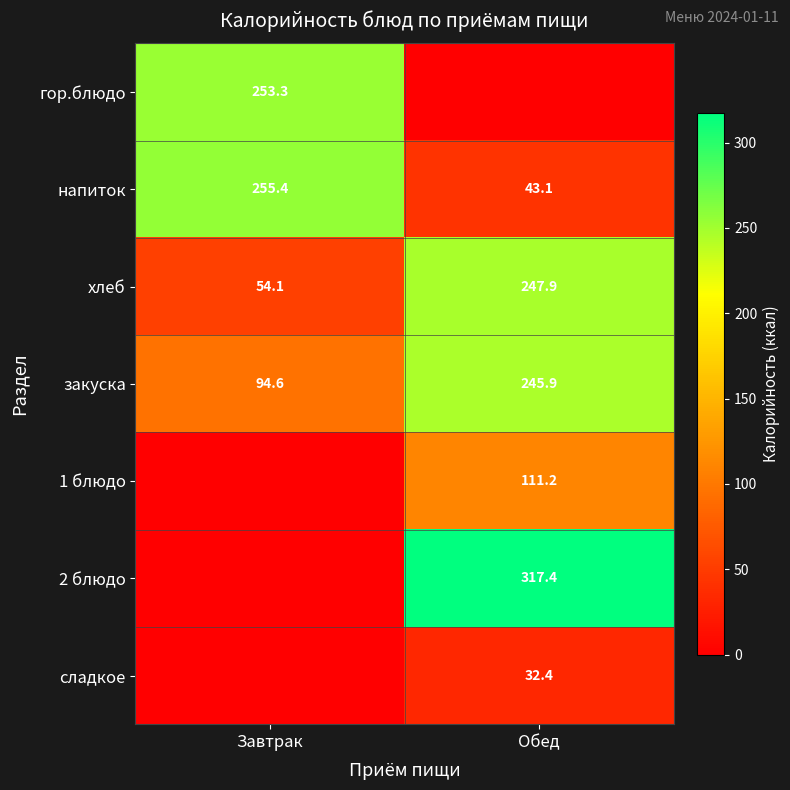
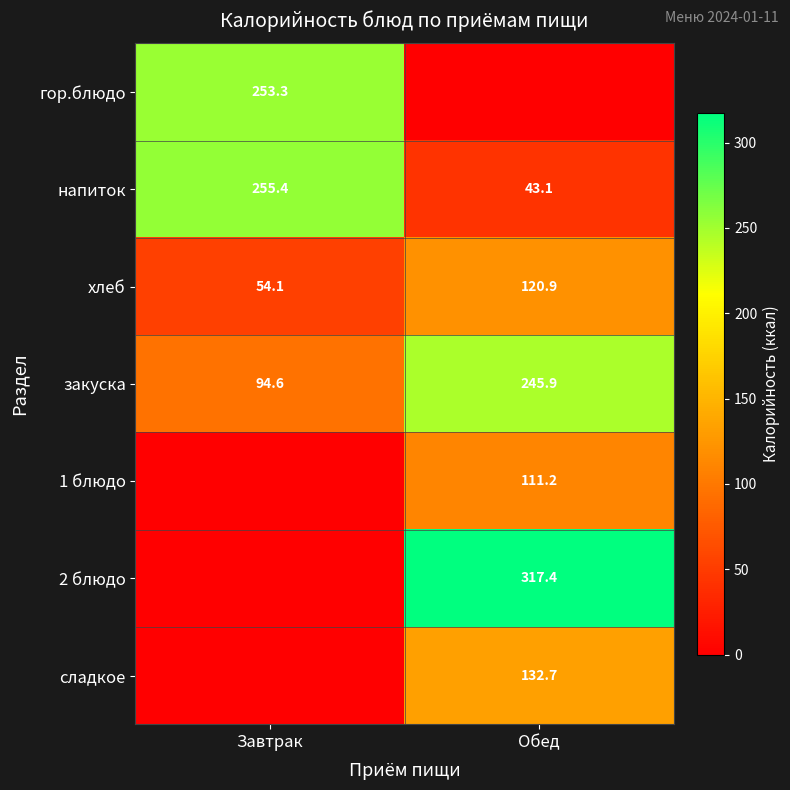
хлеб, Обед: 247.9 -> 120.9
сладкое, Обед: 32.4 -> 132.7
